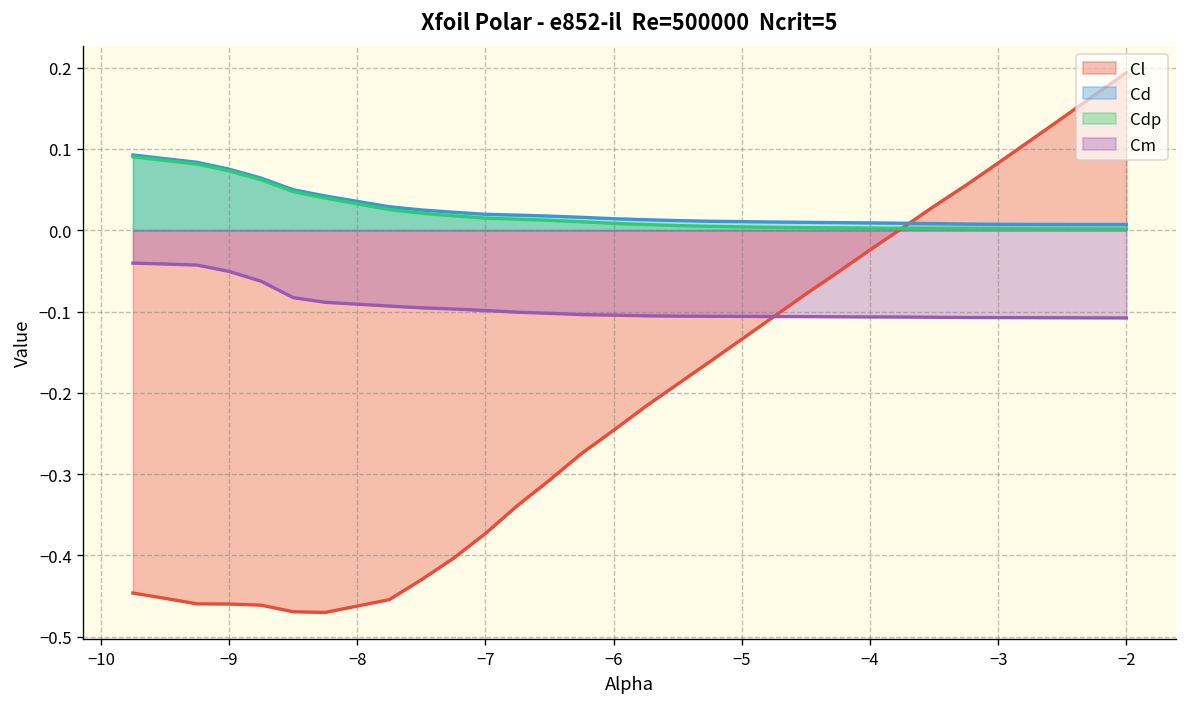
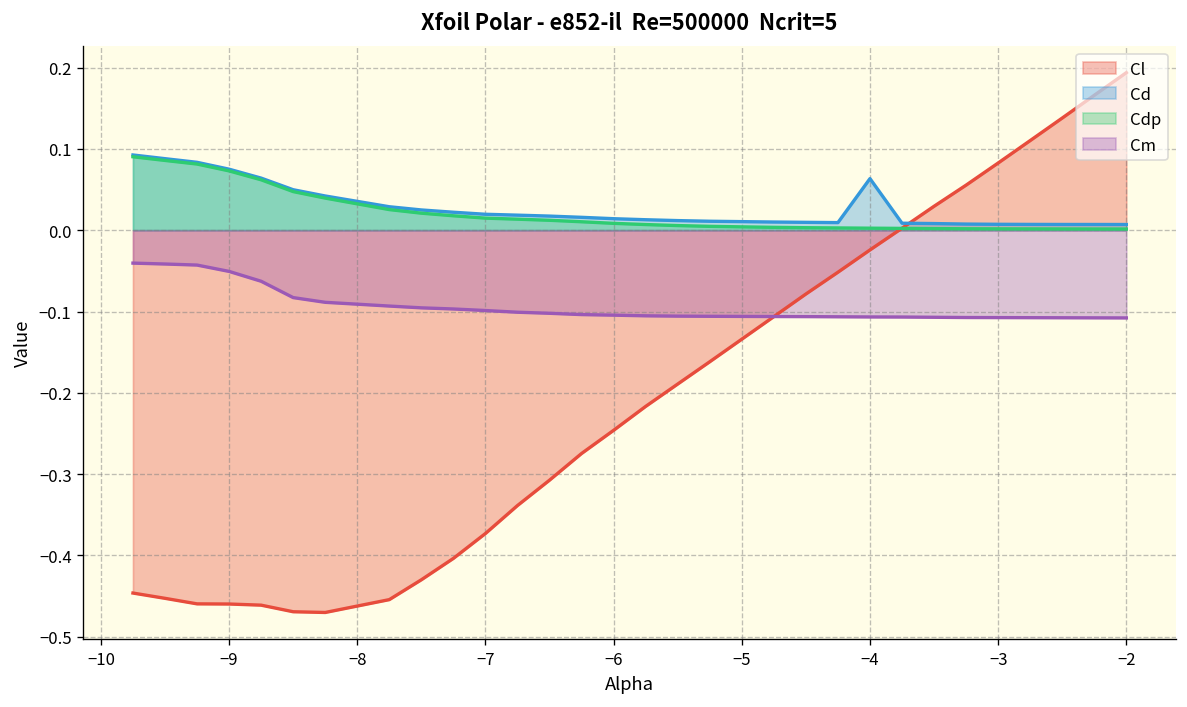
Cd, −4: 0.01 -> 0.06
